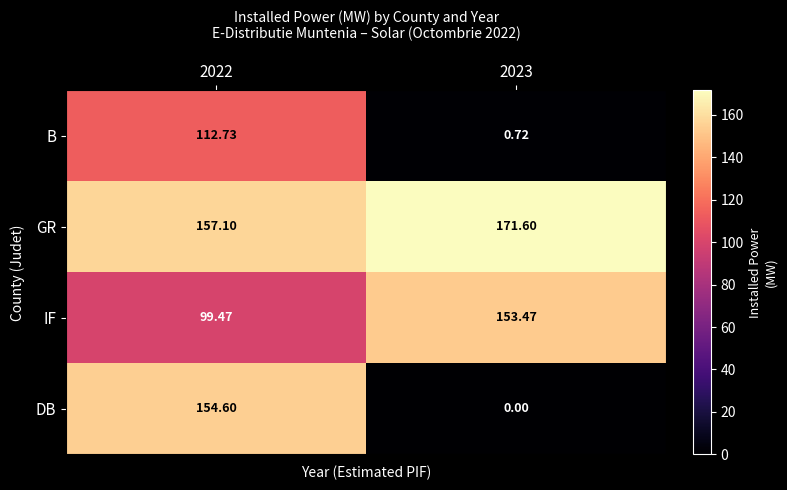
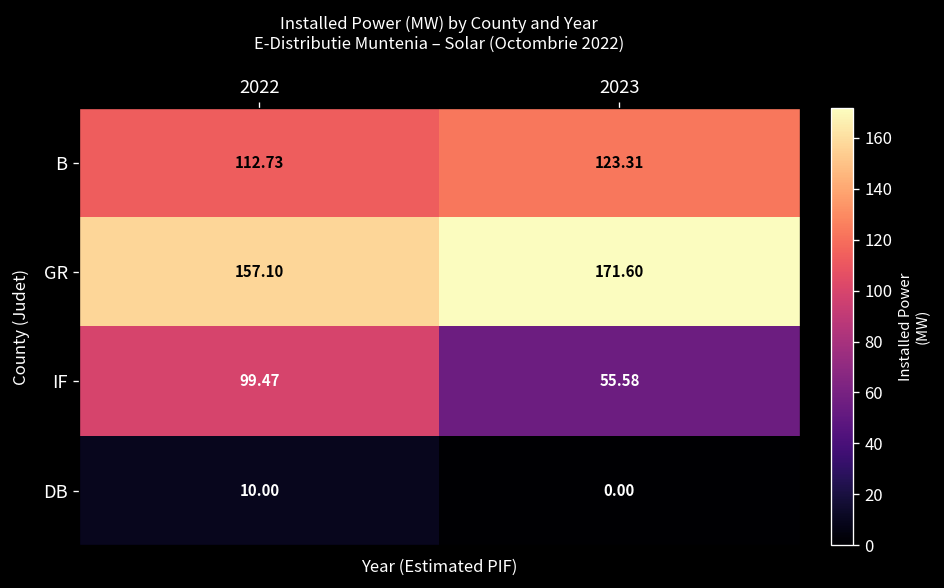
B, 2023: 0.72 -> 123.31
IF, 2023: 153.47 -> 55.58
DB, 2022: 154.60 -> 10.00
